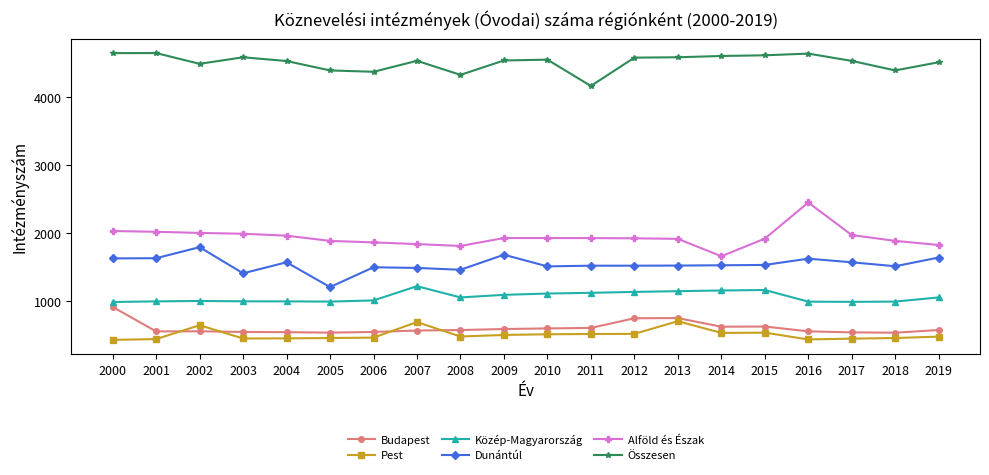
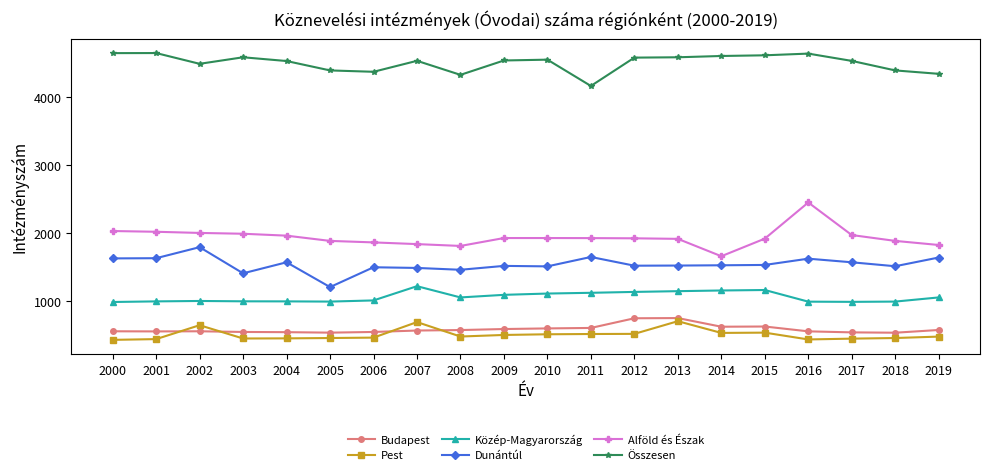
Budapest, 2000: 900 -> 600
Dunántúl, 2009: 1700 -> 1500
Dunántúl, 2011: 1500 -> 1600
Összesen, 2019: 4500 -> 4300
